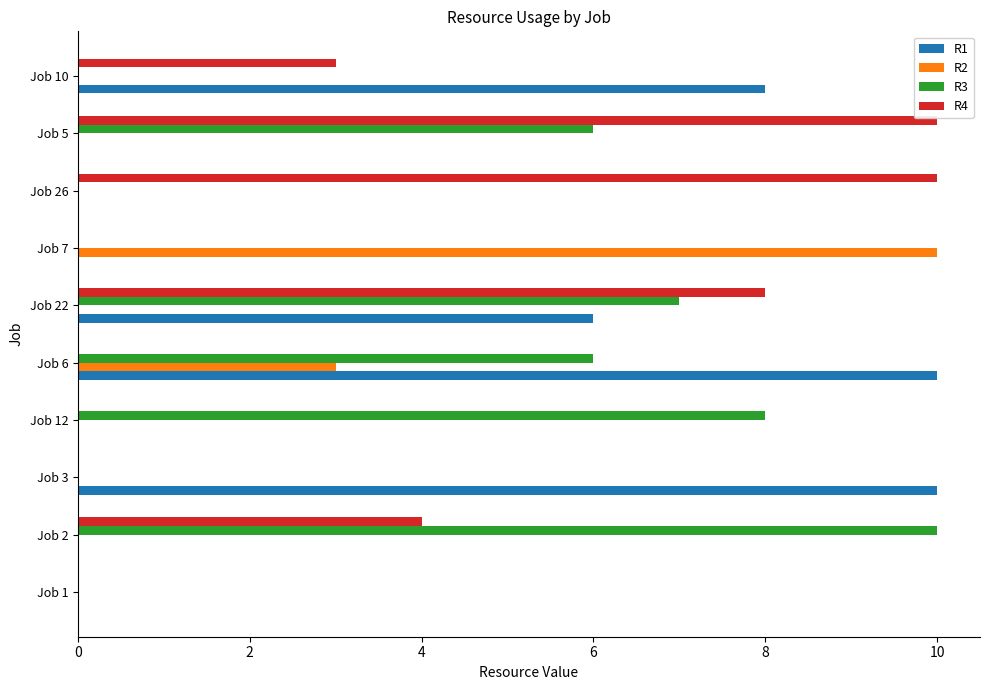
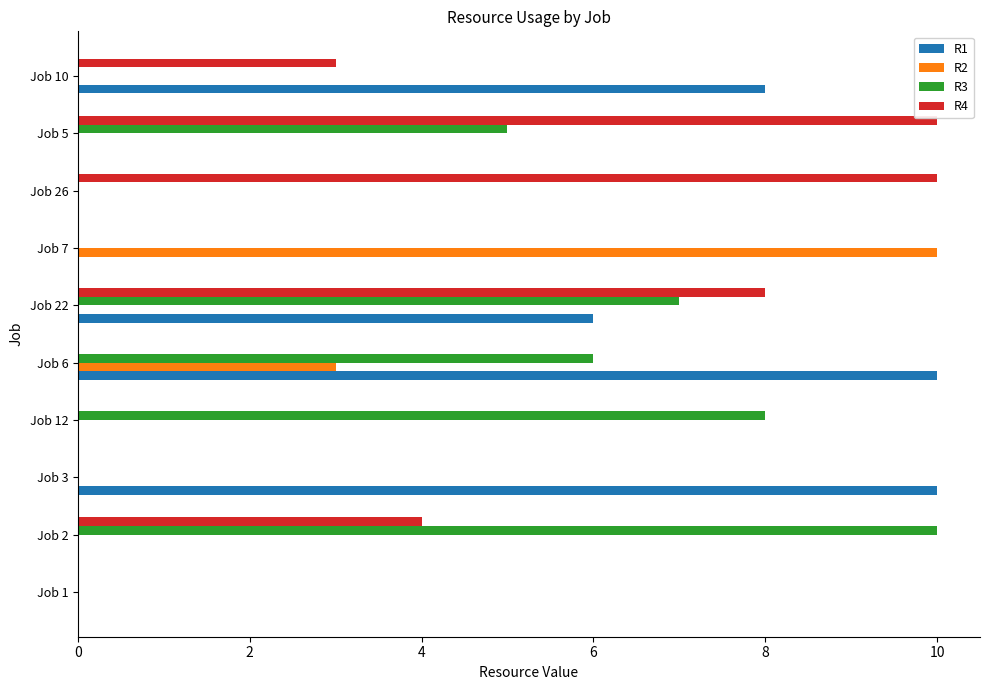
R3, Job 5: 6 -> 5
